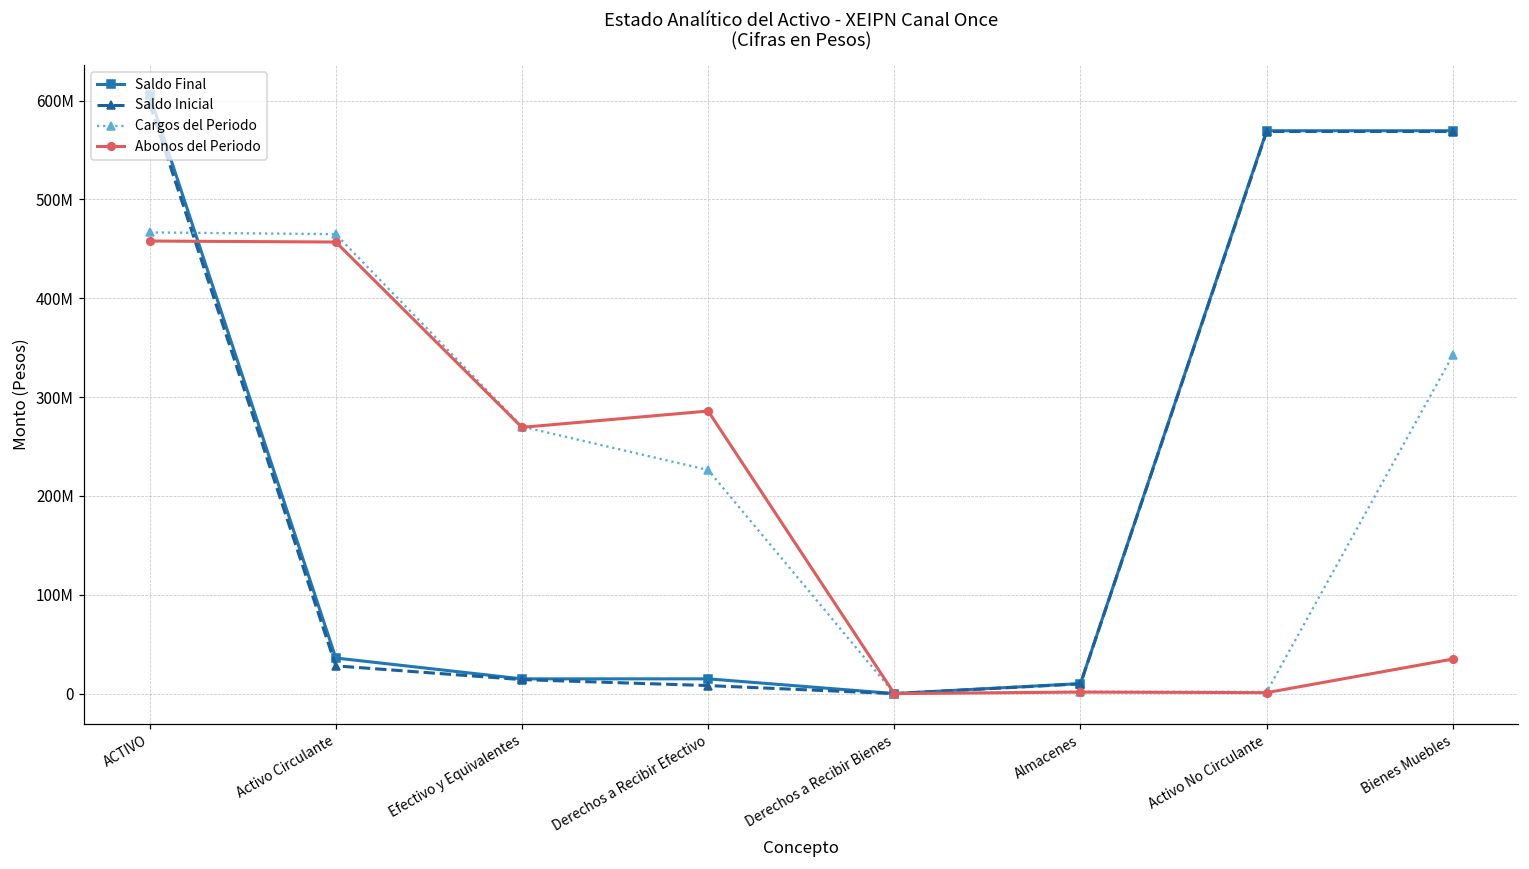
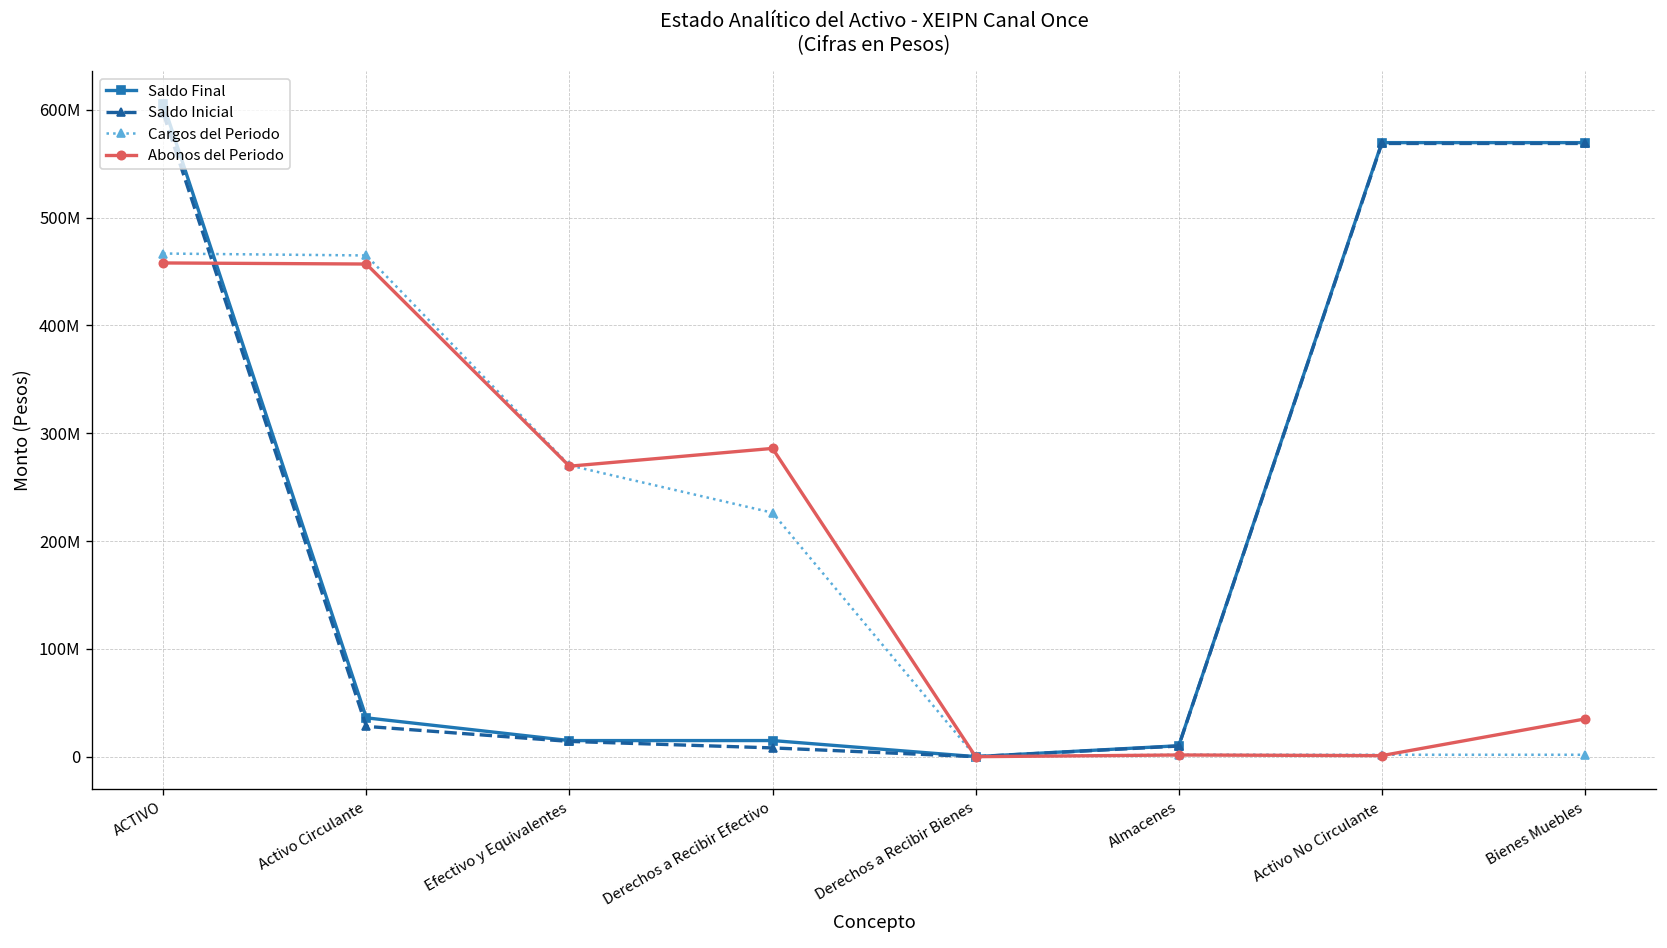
Cargos del Periodo, Bienes Muebles: 340000000 -> 0
